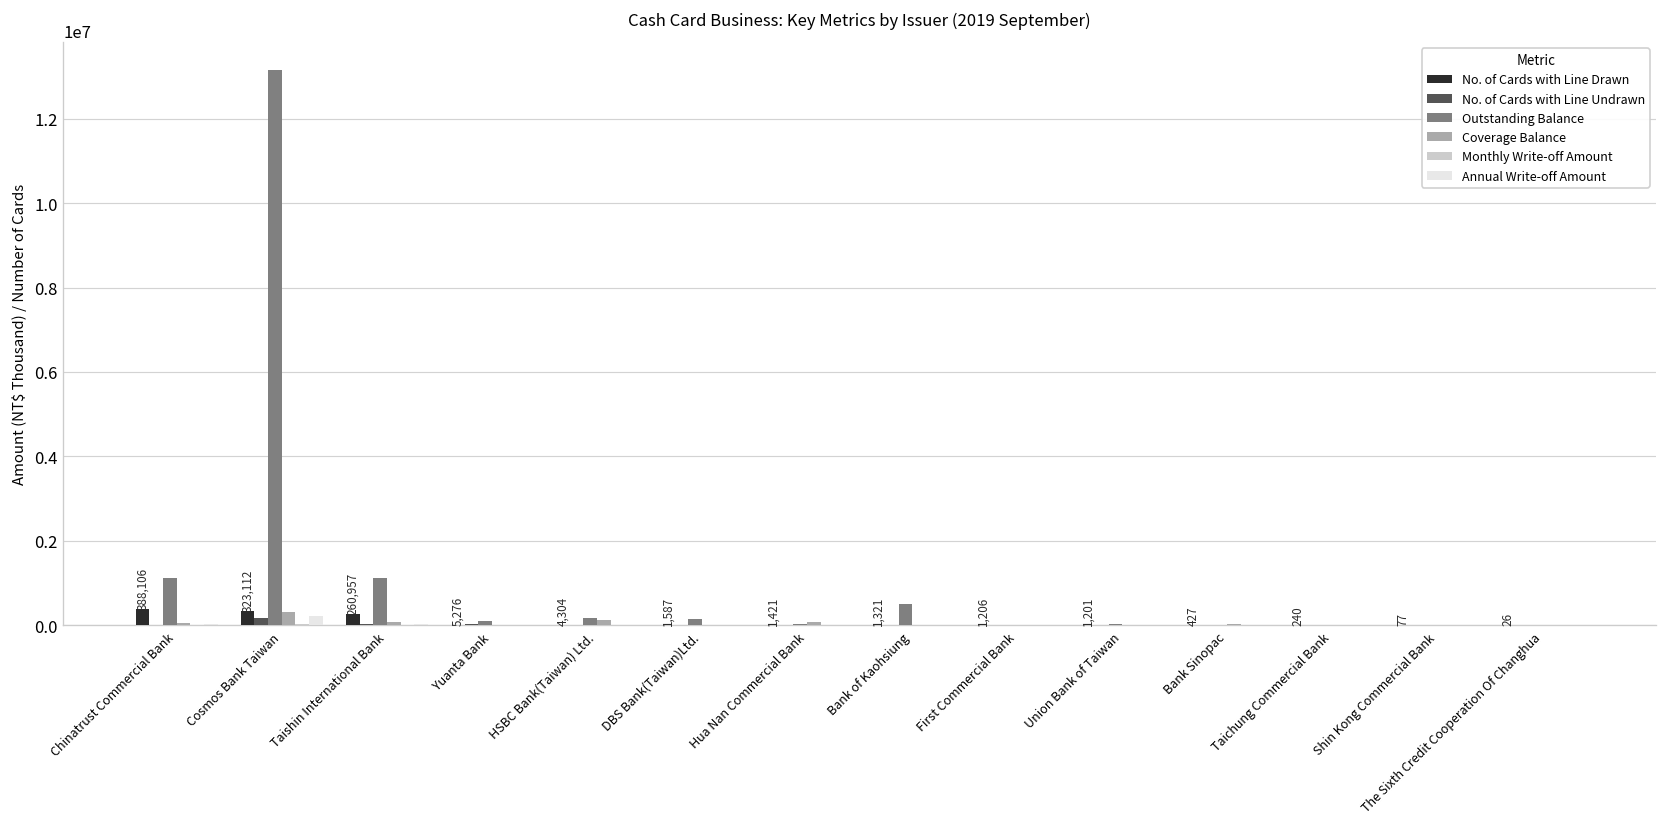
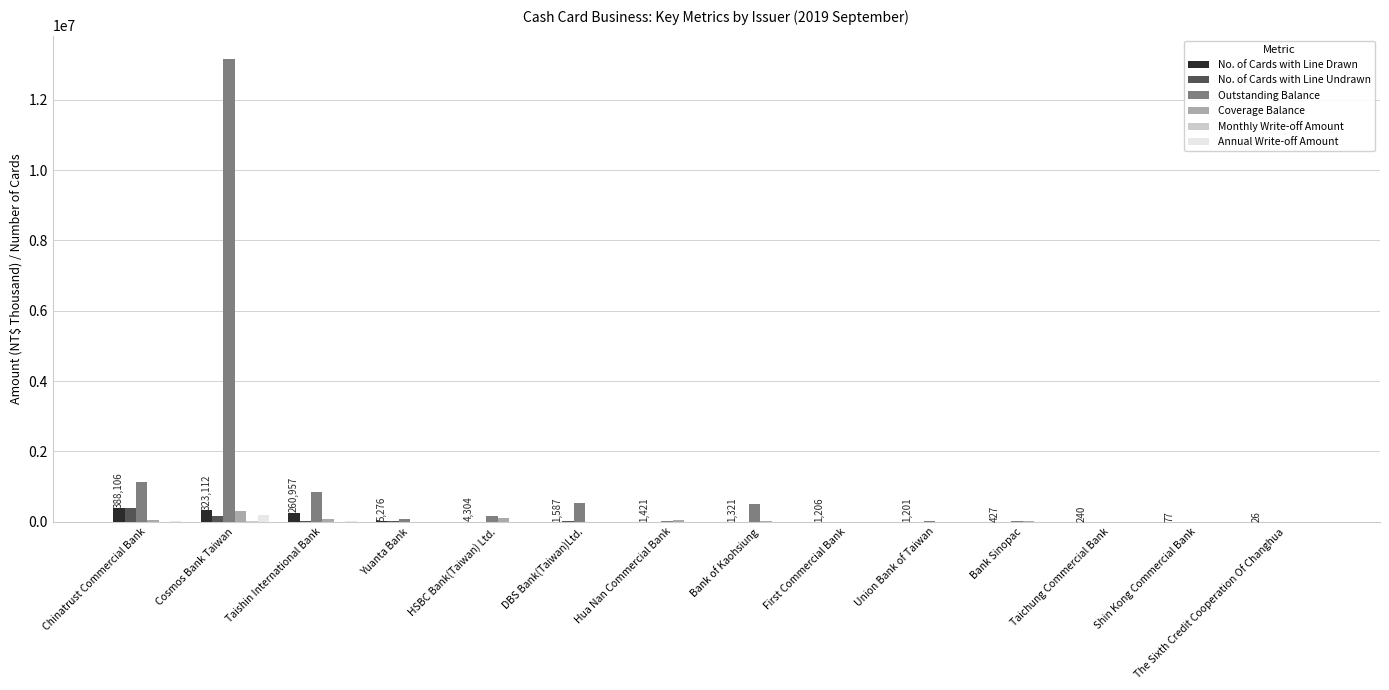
No. of Cards with Line Undrawn, Chinatrust Commercial Bank: 0 -> 400000
Outstanding Balance, Taishin International Bank: 1100000 -> 800000
Outstanding Balance, DBS Bank(Taiwan)Ltd.: 100000 -> 500000
